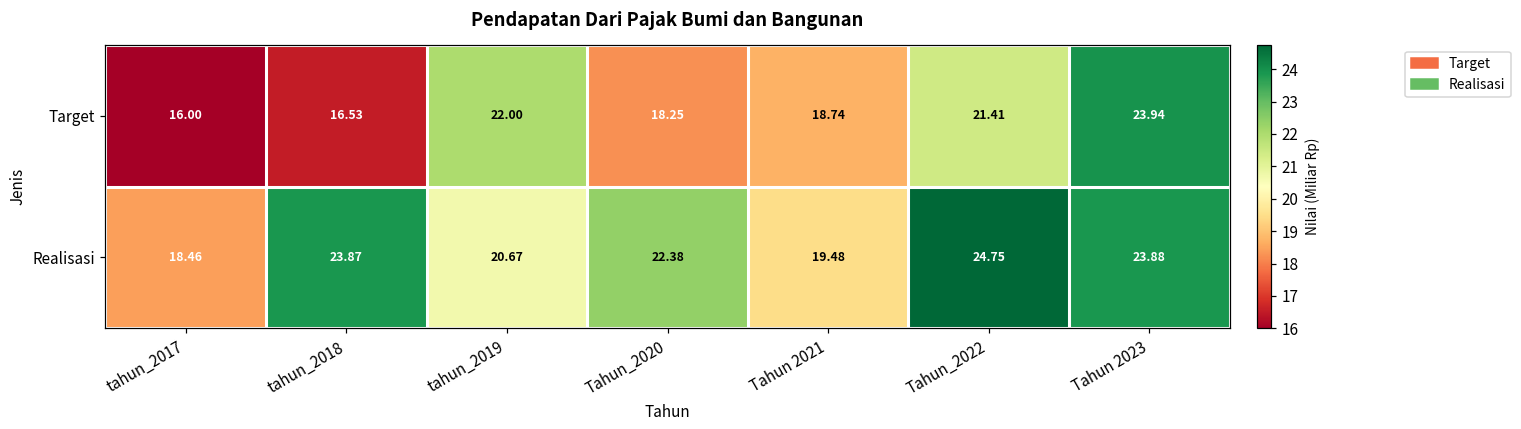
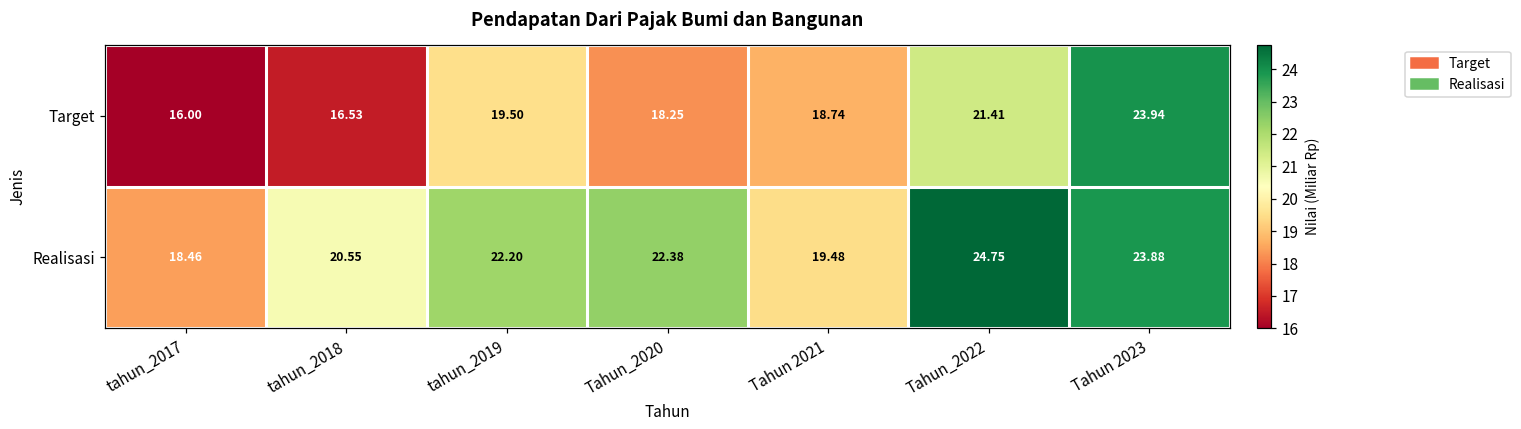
Target, tahun_2019: 22.00 -> 19.50
Realisasi, tahun_2018: 23.87 -> 20.55
Realisasi, tahun_2019: 20.67 -> 22.20
